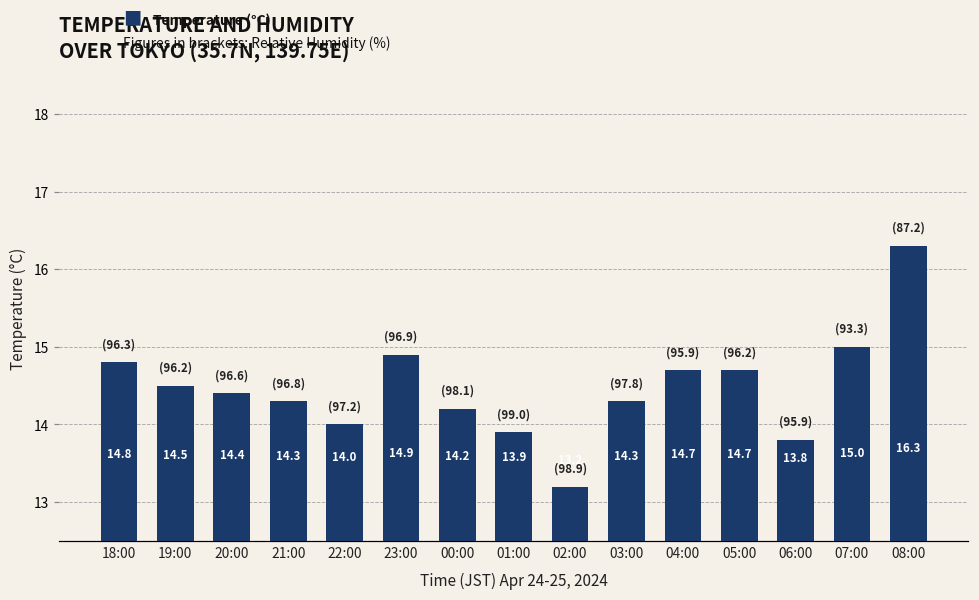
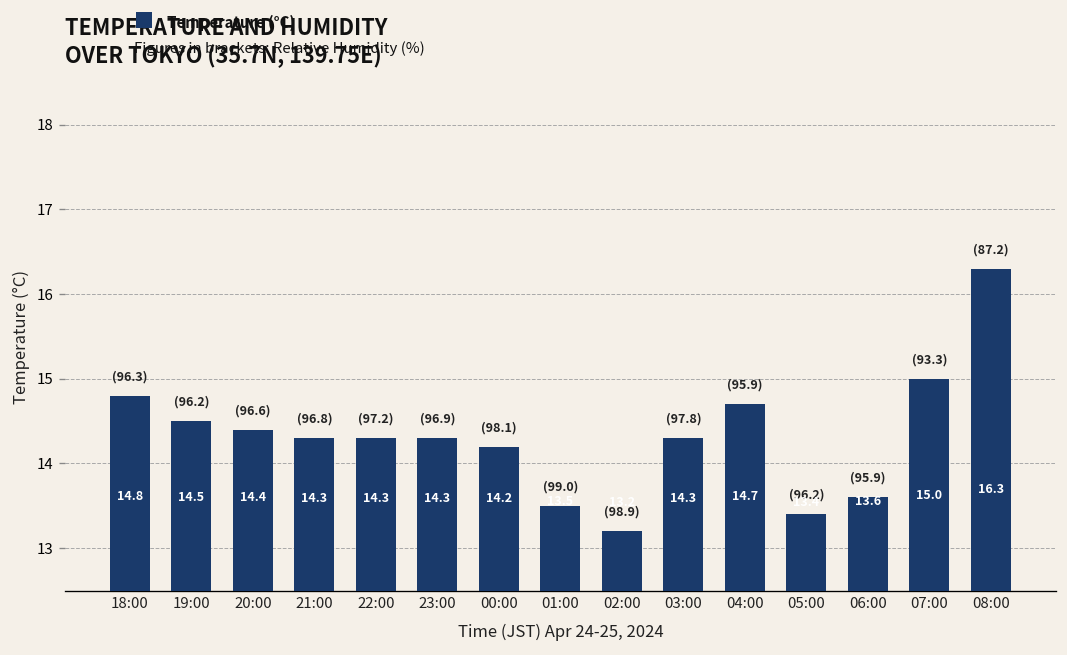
22:00: 14.0 -> 14.3
23:00: 14.9 -> 14.3
01:00: 13.9 -> 13.5
05:00: 14.7 -> 13.4
06:00: 13.8 -> 13.6
